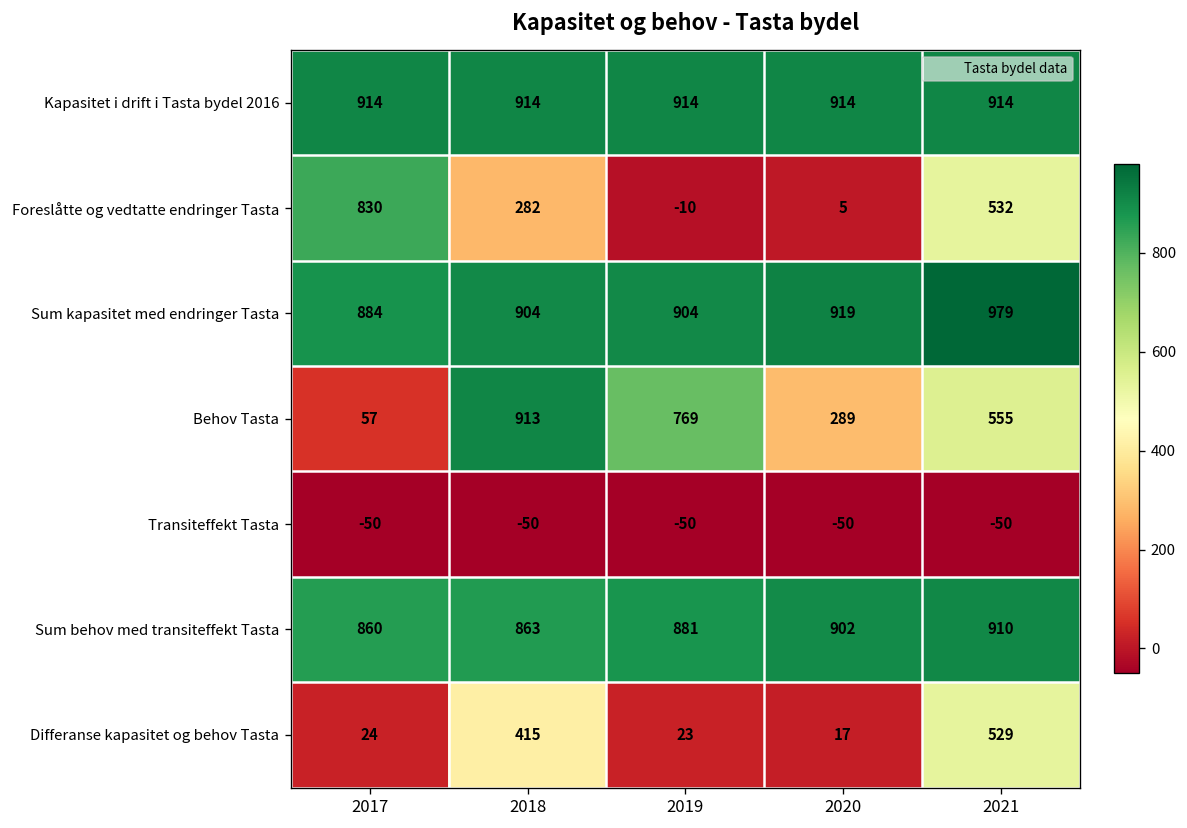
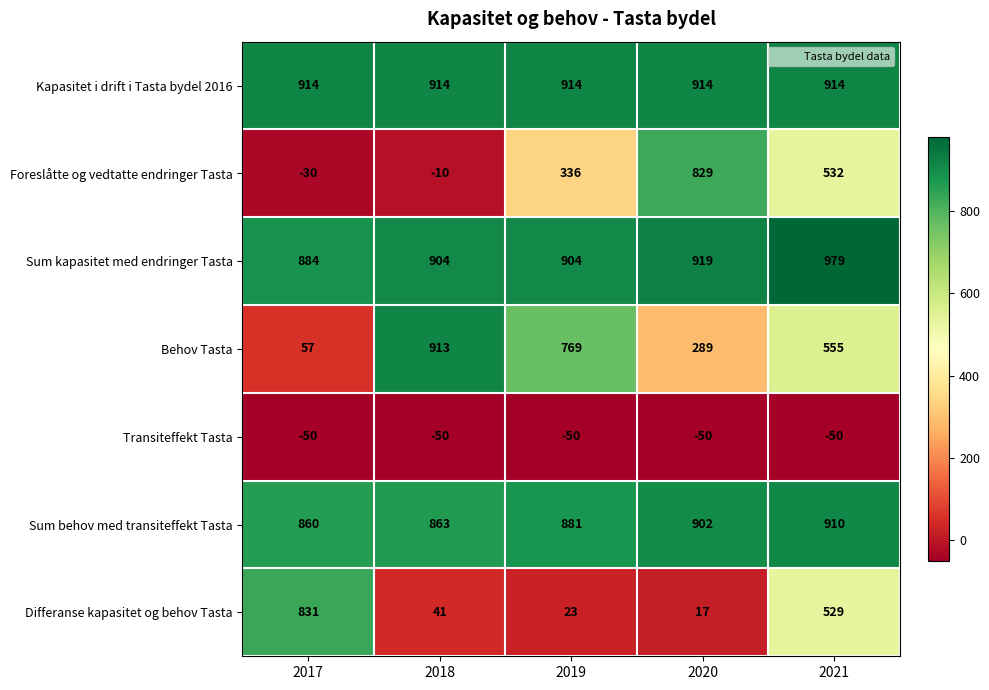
Foreslåtte og vedtatte endringer Tasta, 2017: 830 -> -30
Foreslåtte og vedtatte endringer Tasta, 2018: 282 -> -10
Foreslåtte og vedtatte endringer Tasta, 2019: -10 -> 336
Foreslåtte og vedtatte endringer Tasta, 2020: 5 -> 829
Differanse kapasitet og behov Tasta, 2017: 24 -> 831
Differanse kapasitet og behov Tasta, 2018: 415 -> 41
